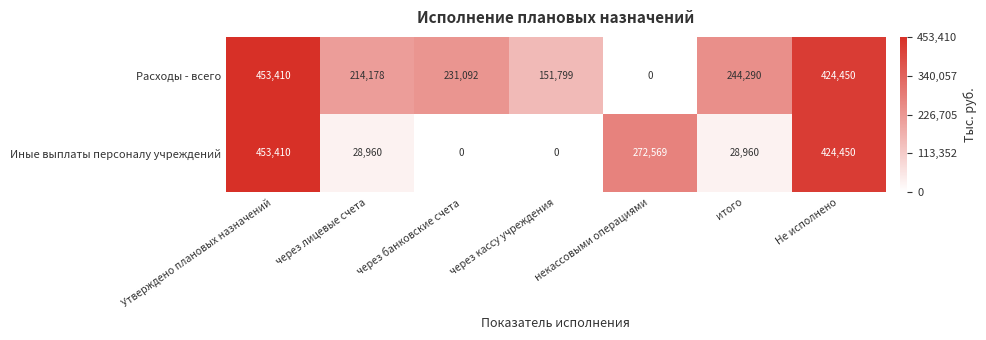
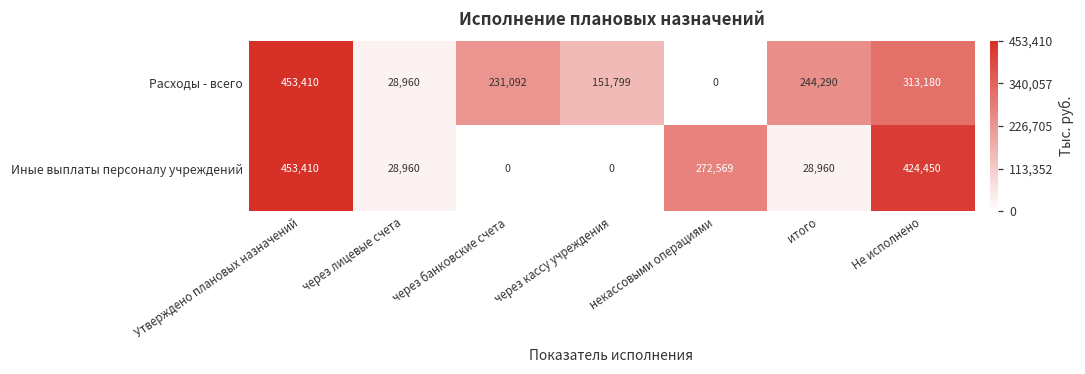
Расходы - всего, через лицевые счета: 214,178 -> 28,960
Расходы - всего, Не исполнено: 424,450 -> 313,180
